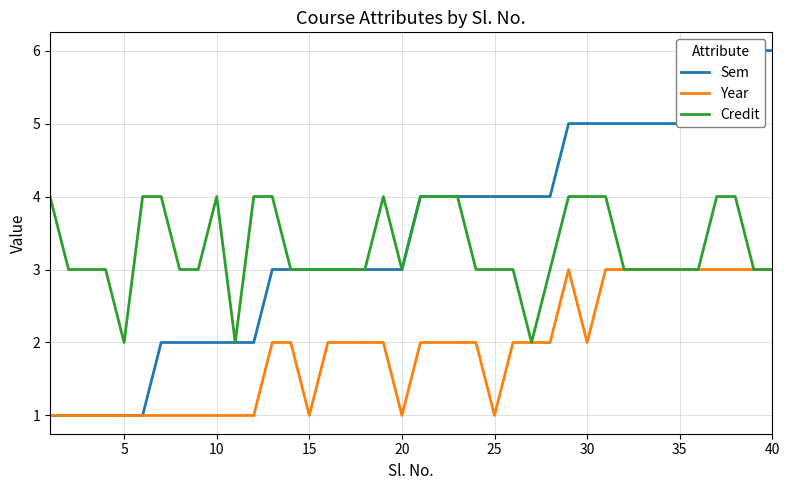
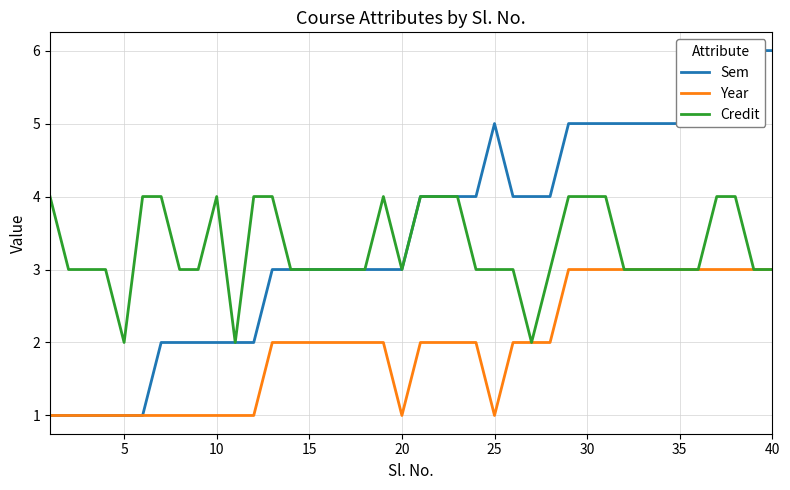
Year, 15: 1 -> 2
Sem, 25: 4 -> 5
Year, 30: 2 -> 3
